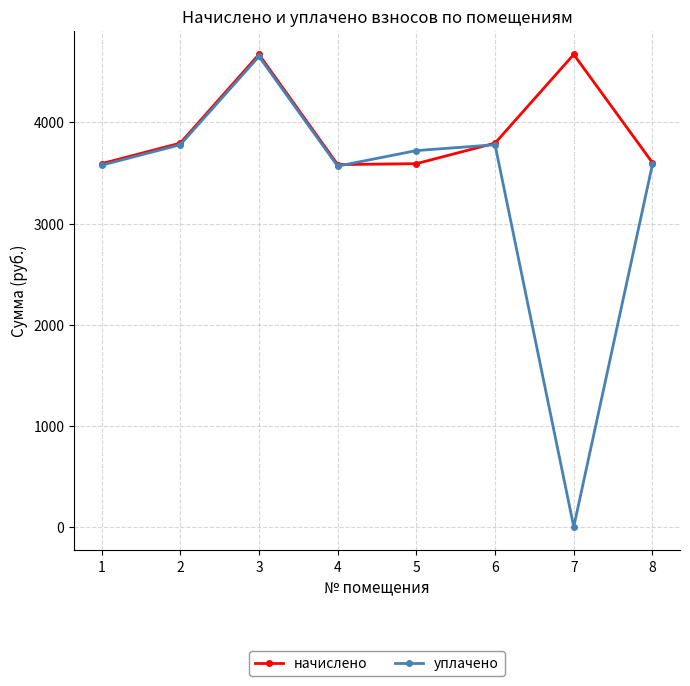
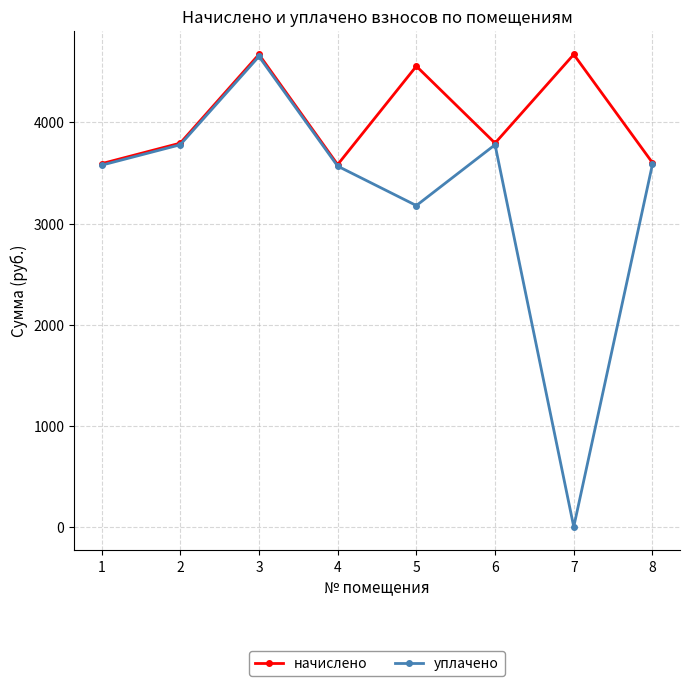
начислено, 5: 3590 -> 4560
уплачено, 5: 3720 -> 3180
